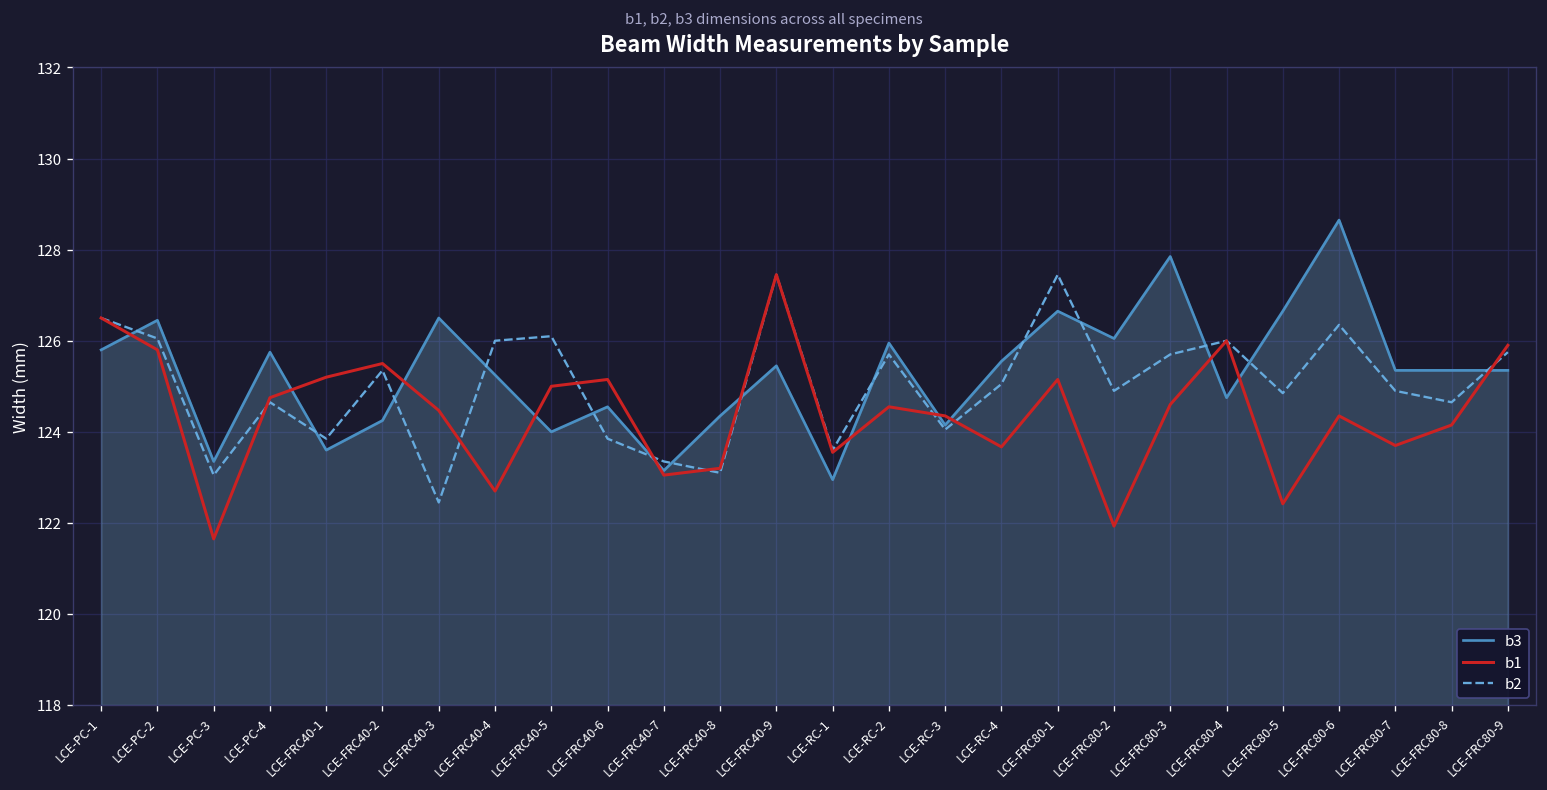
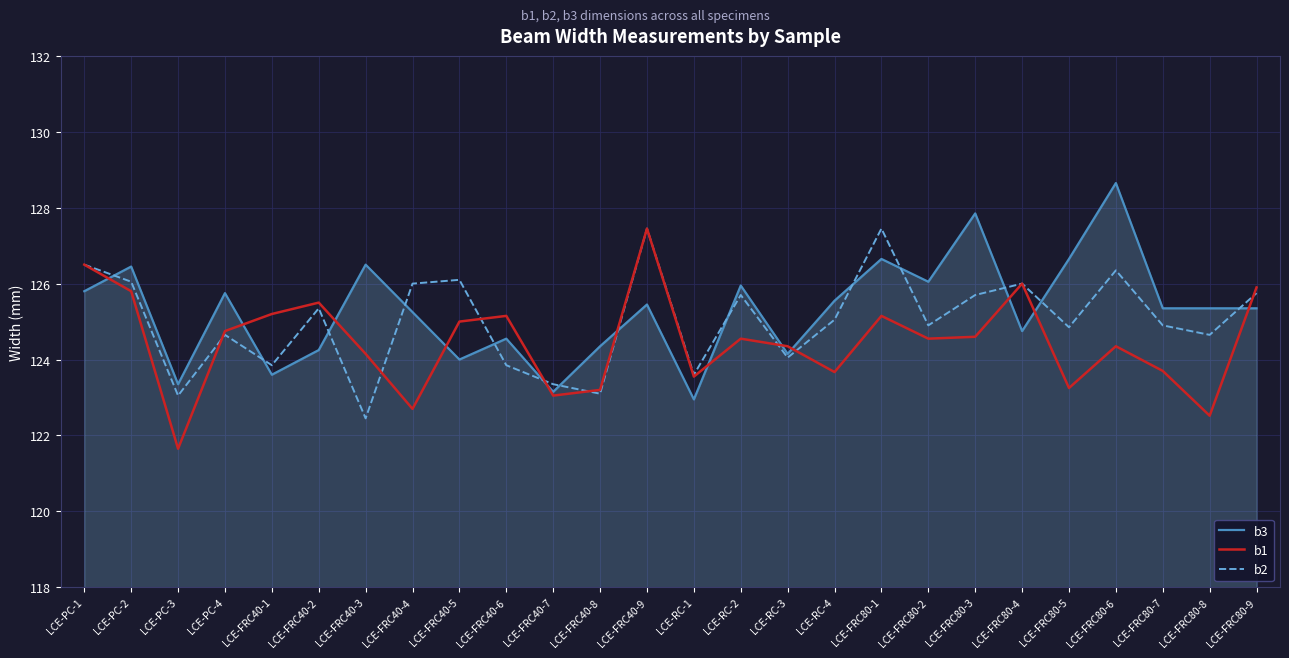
b1, LCE-FRC40-3: 124.5 -> 124.2
b1, LCE-FRC80-2: 121.9 -> 124.6
b1, LCE-FRC80-5: 122.4 -> 123.3
b1, LCE-FRC80-8: 124.2 -> 122.5
